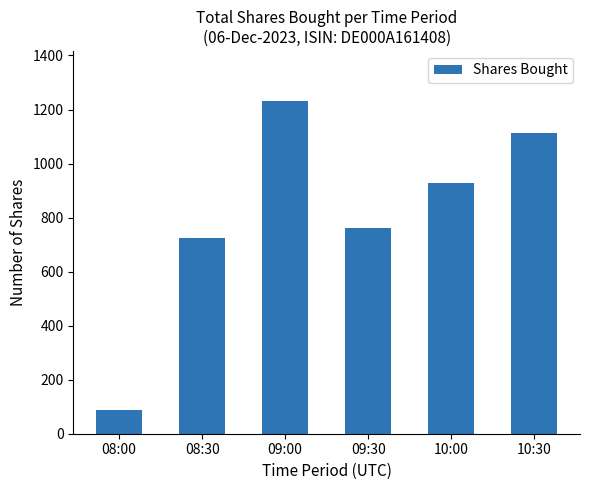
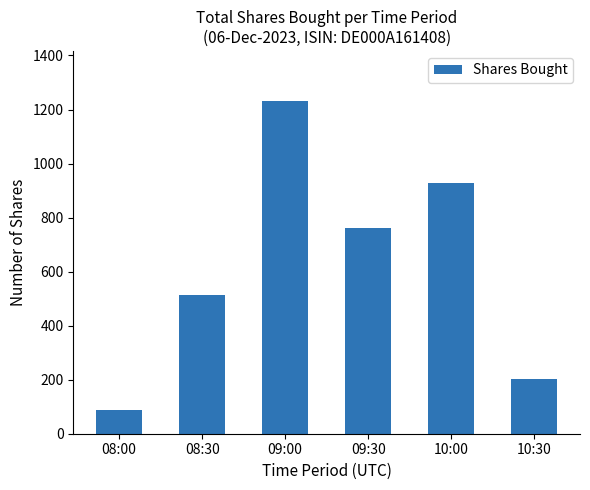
08:30: 730 -> 510
10:30: 1110 -> 200
